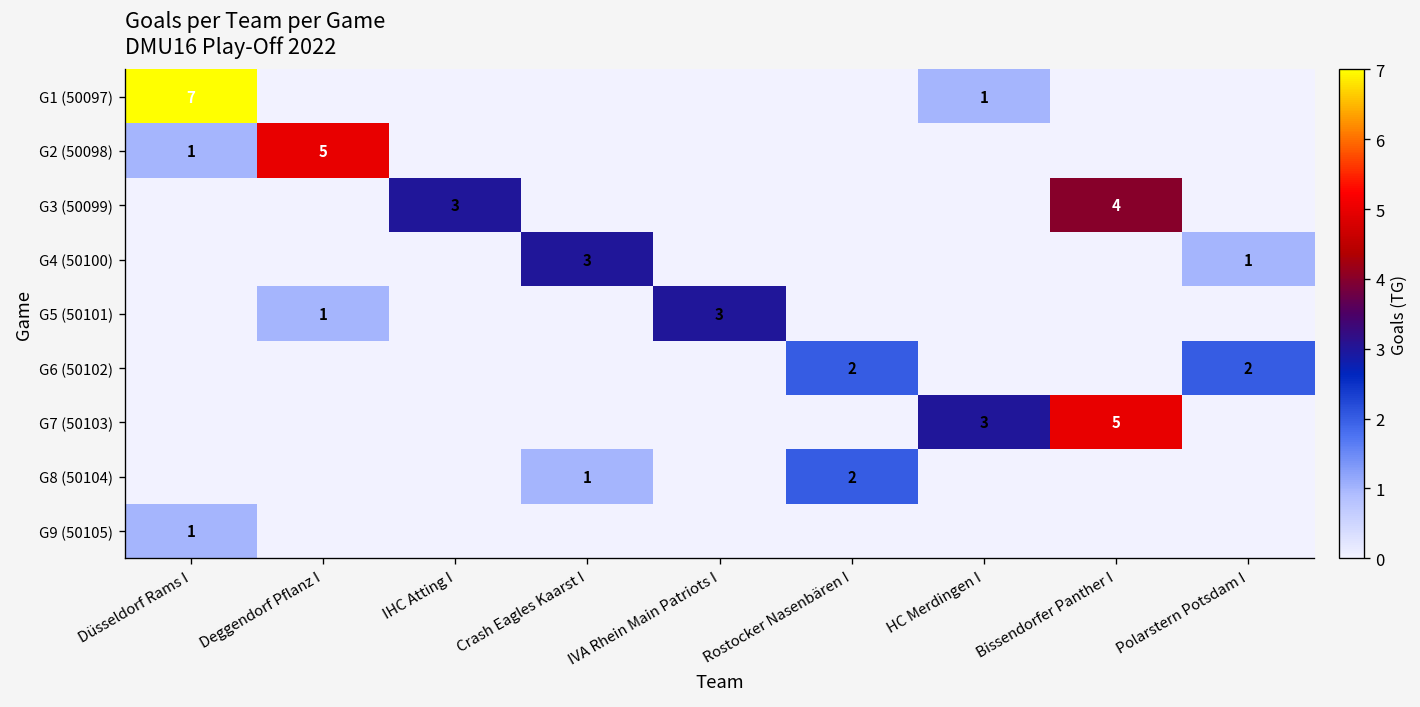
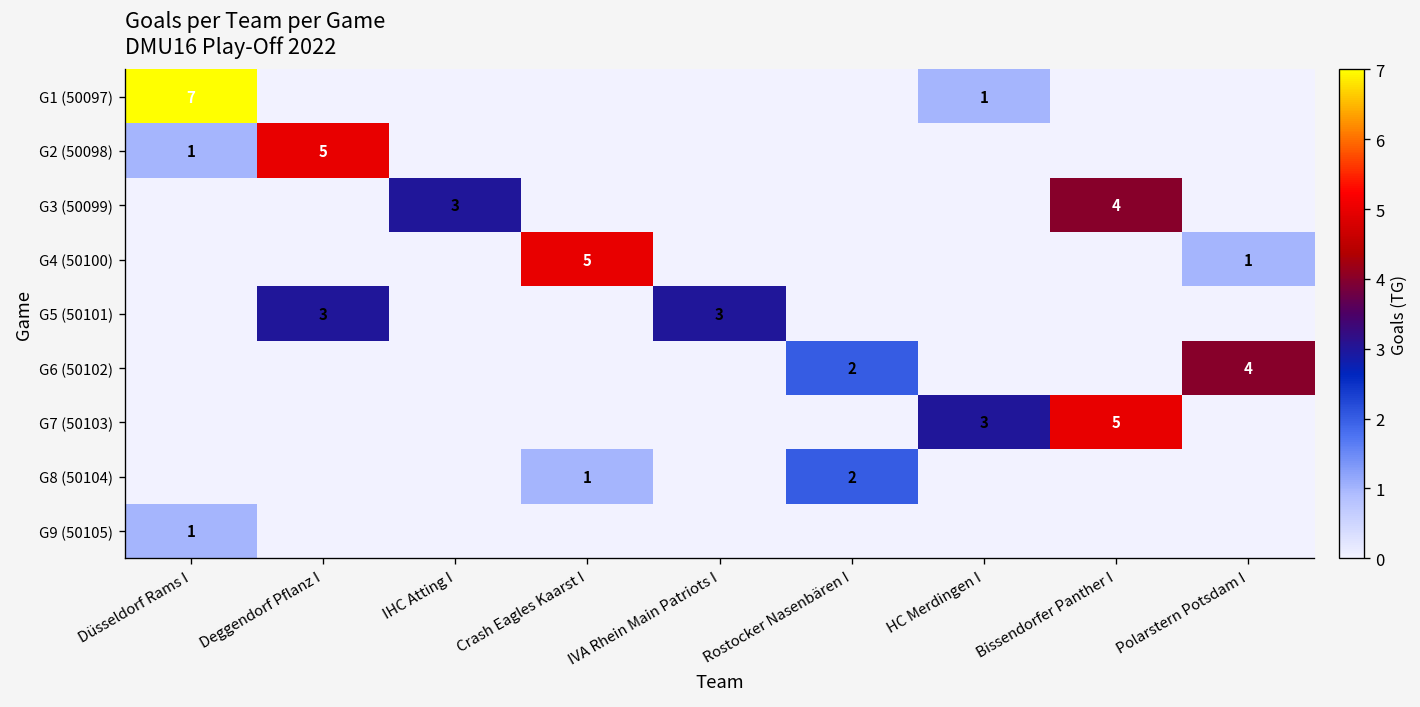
G4 (50100), Crash Eagles Kaarst I: 3 -> 5
G5 (50101), Deggendorf Pflanz I: 1 -> 3
G6 (50102), Polarstern Potsdam I: 2 -> 4
